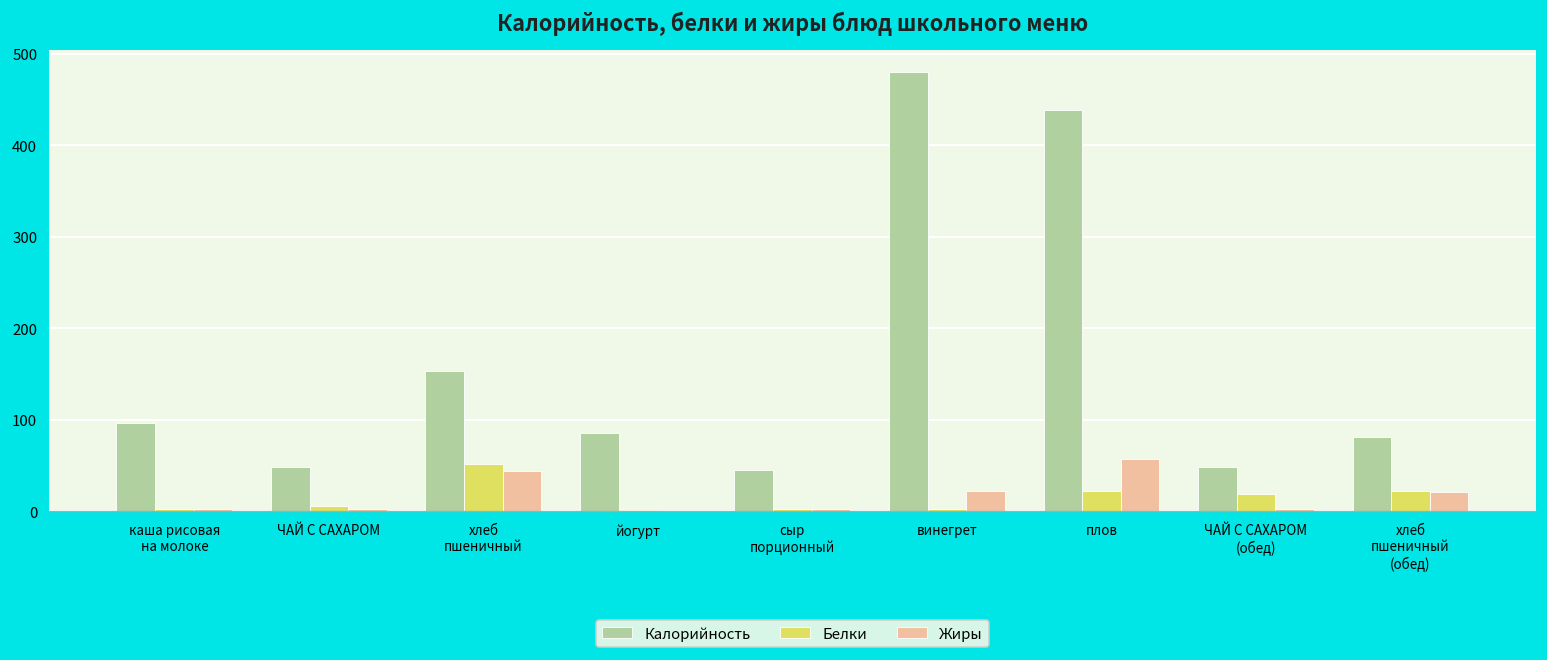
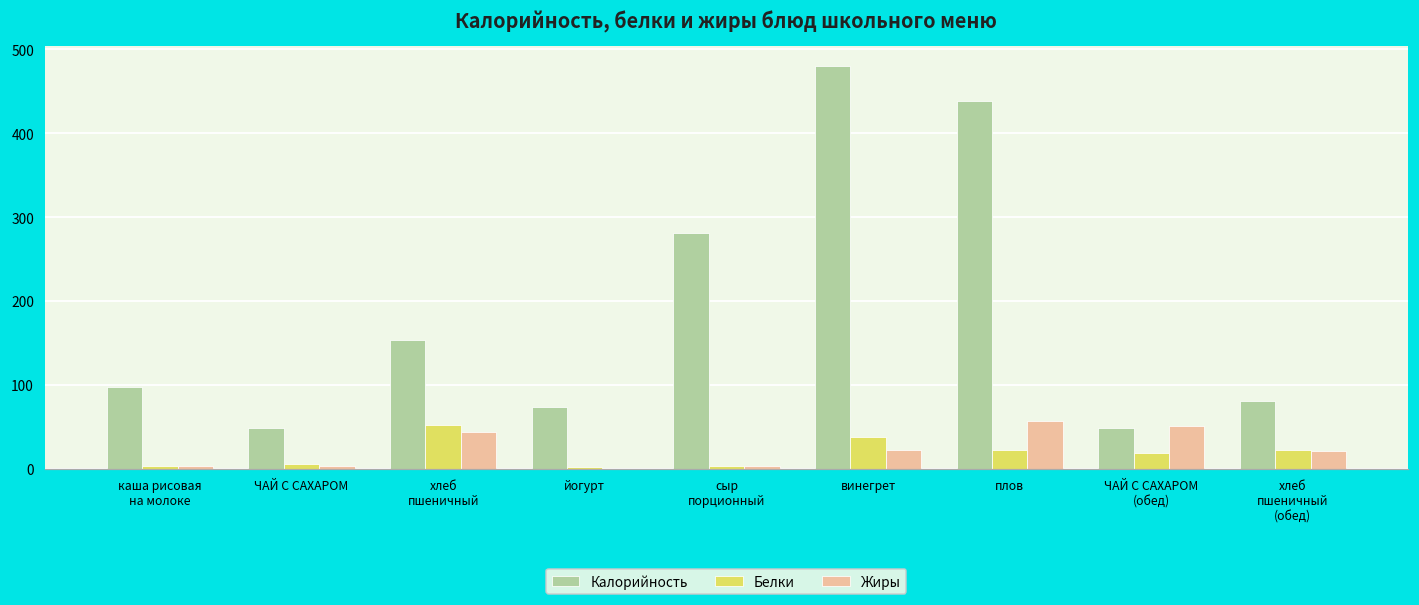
Калорийность, йогурт: 90 -> 70
Калорийность, сыр порционный: 50 -> 280
Белки, винегрет: 0 -> 40
Жиры, ЧАЙ С САХАРОМ (обед): 0 -> 50
